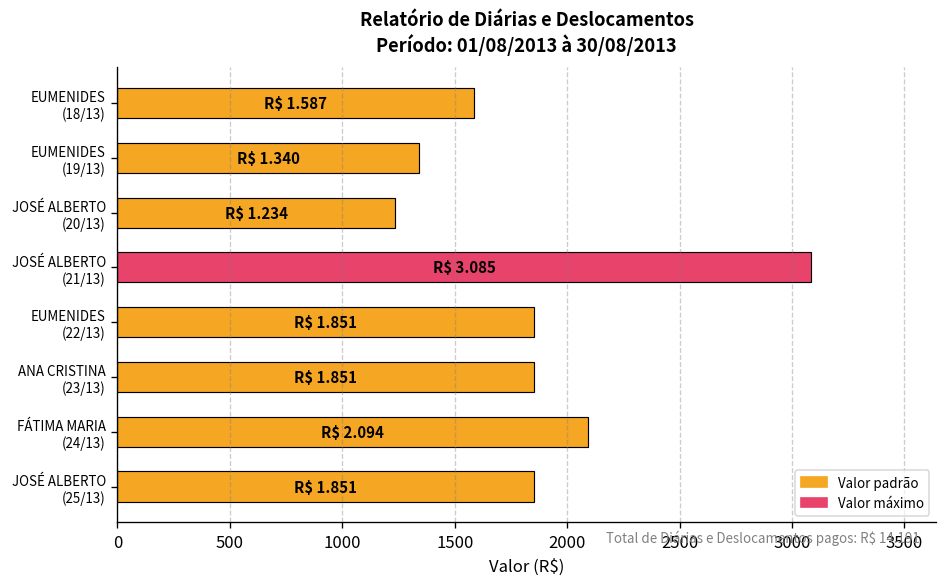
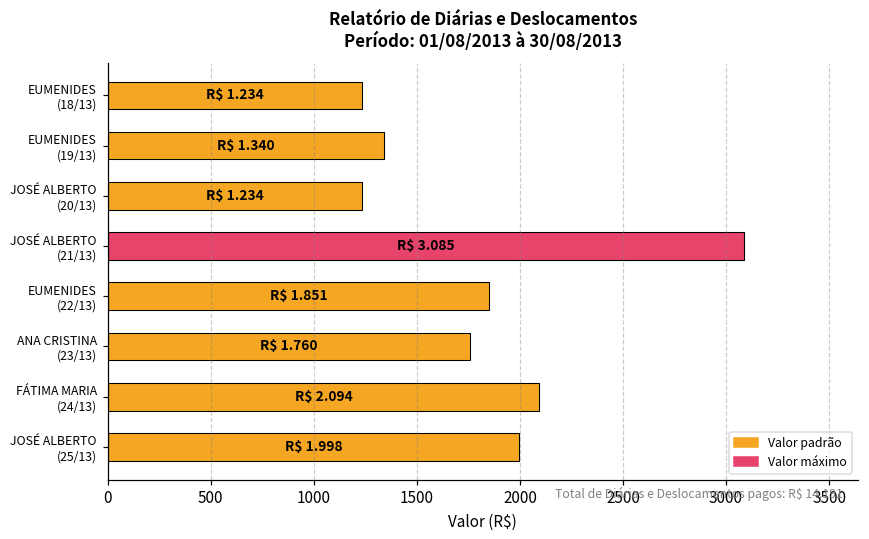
EUMENIDES (18/13): 1.587 -> 1.234
ANA CRISTINA (23/13): 1.851 -> 1.760
JOSÉ ALBERTO (25/13): 1.851 -> 1.998
